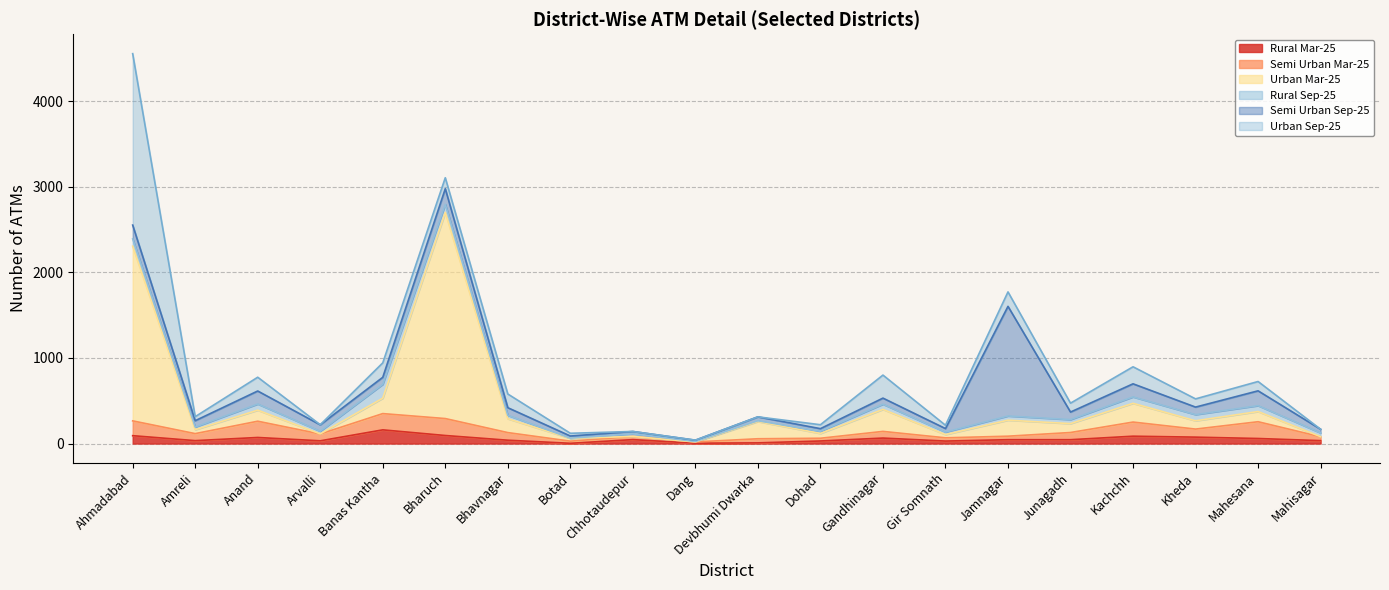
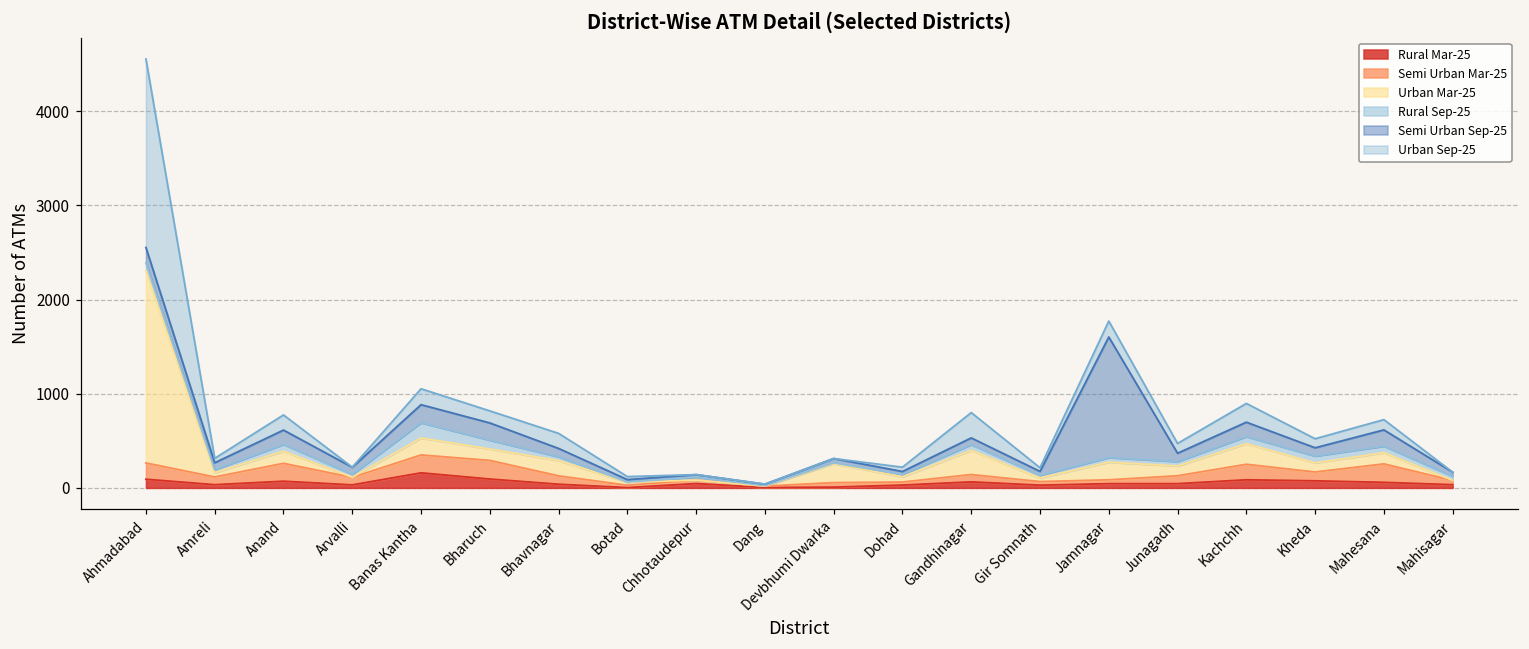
Semi Urban Sep-25, Banas Kantha: 100 -> 200
Urban Mar-25, Bharuch: 2400 -> 100
